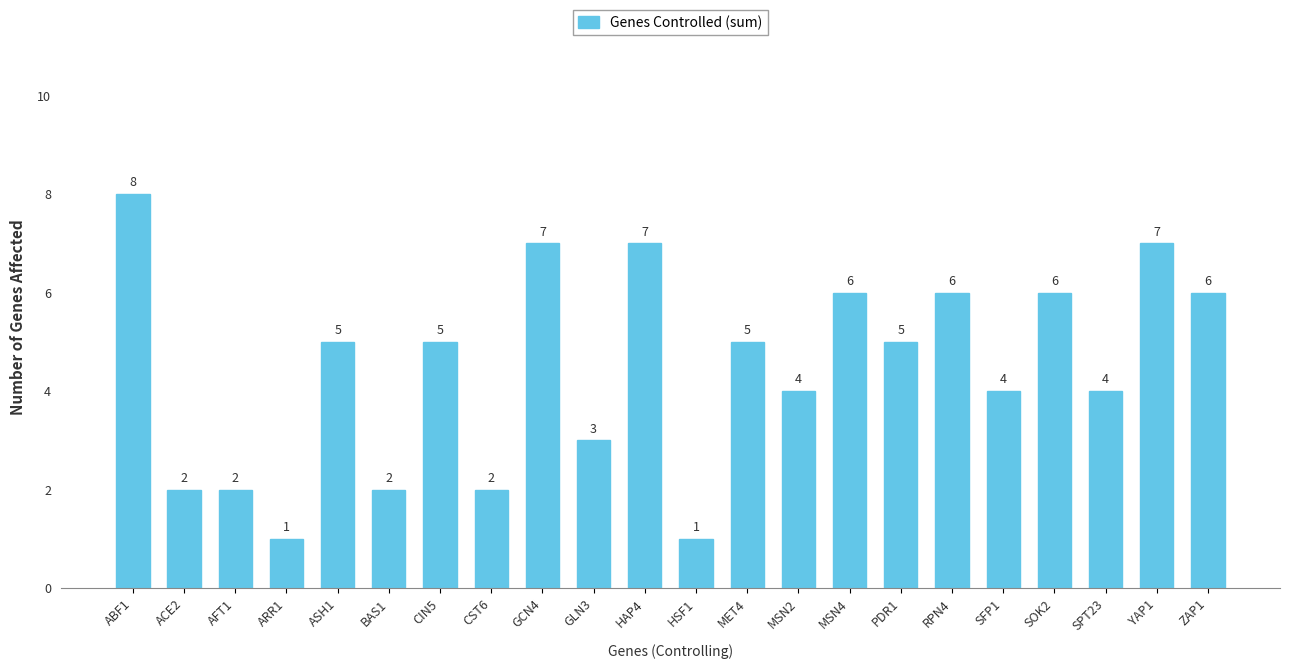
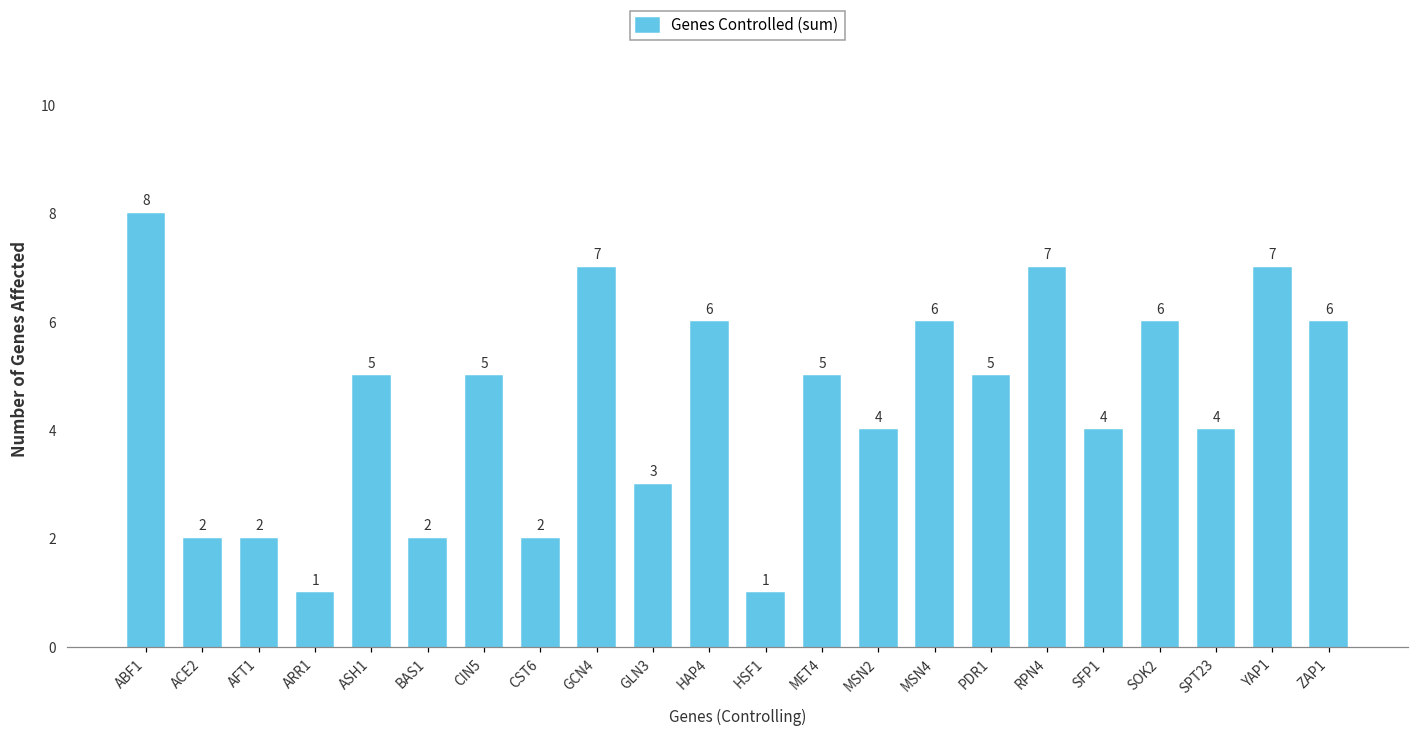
HAP4: 7 -> 6
RPN4: 6 -> 7
